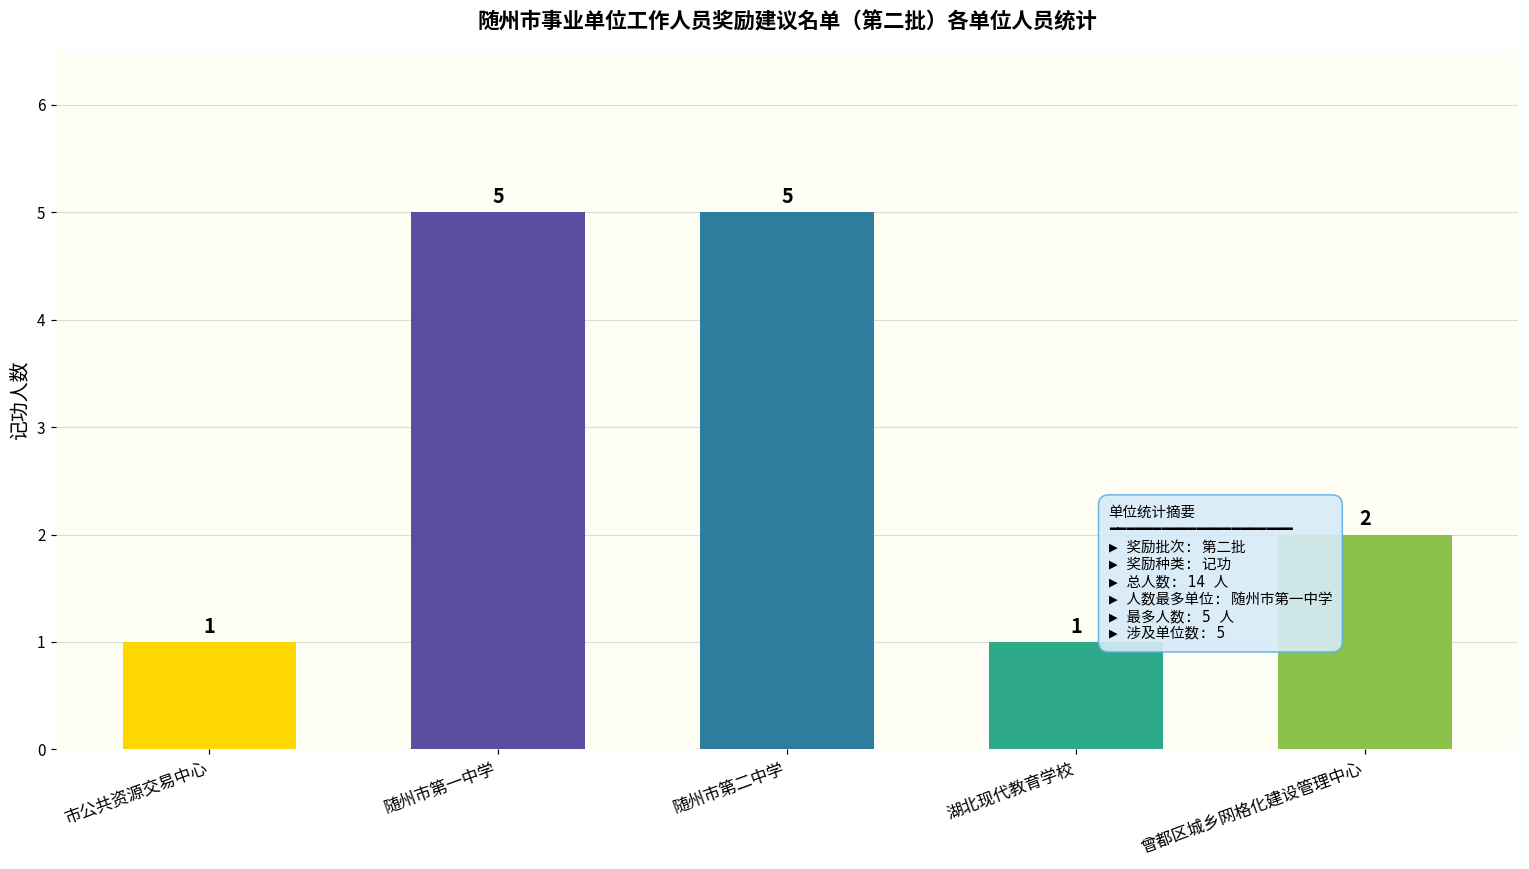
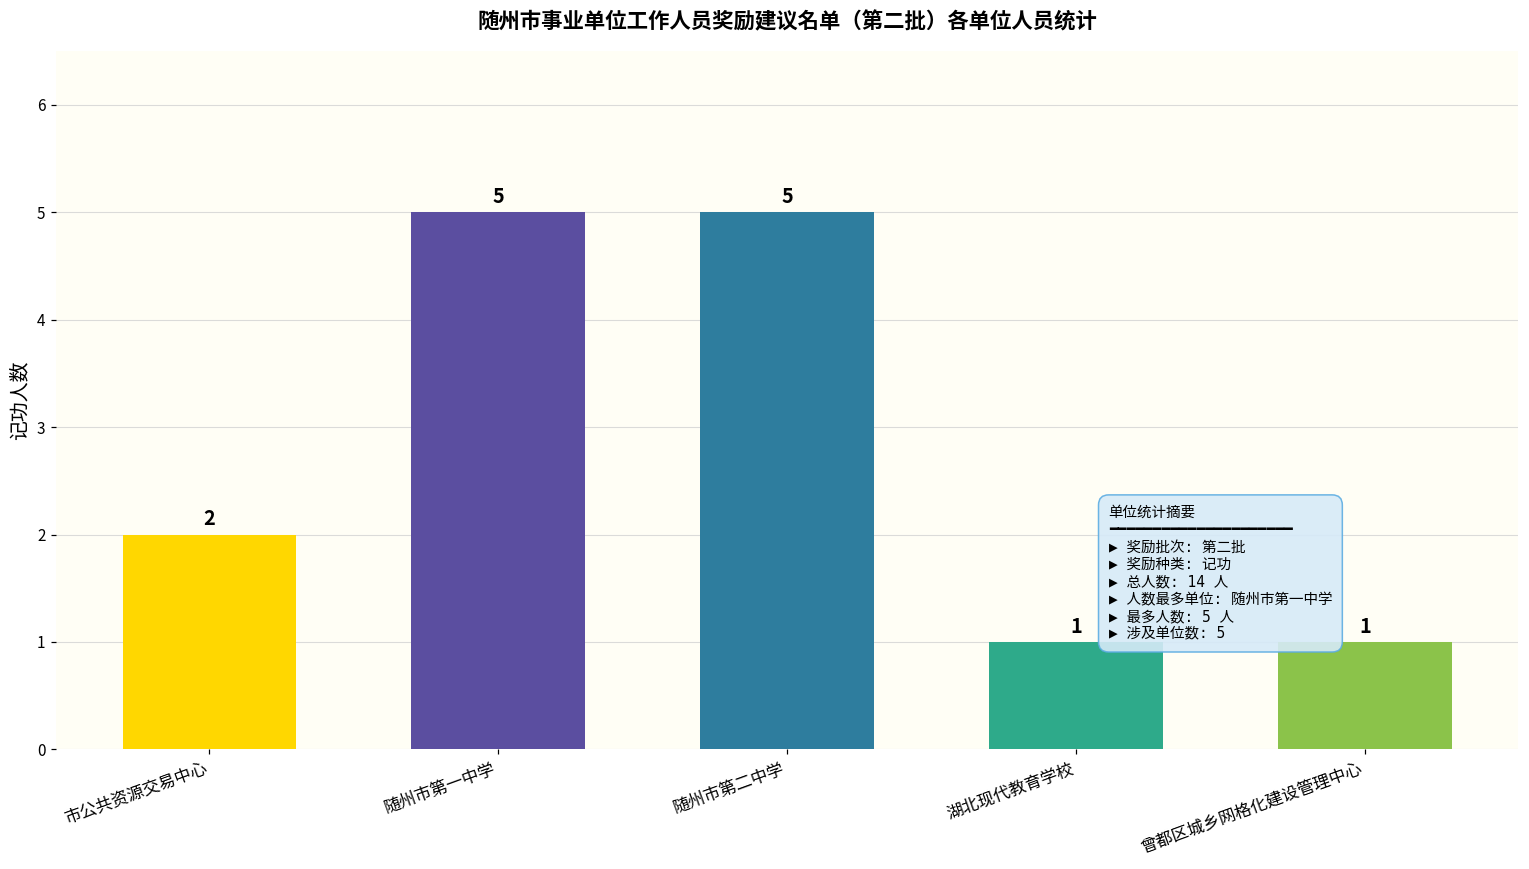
市公共资源交易中心: 1 -> 2
曾都区城乡网格化建设管理中心: 2 -> 1
